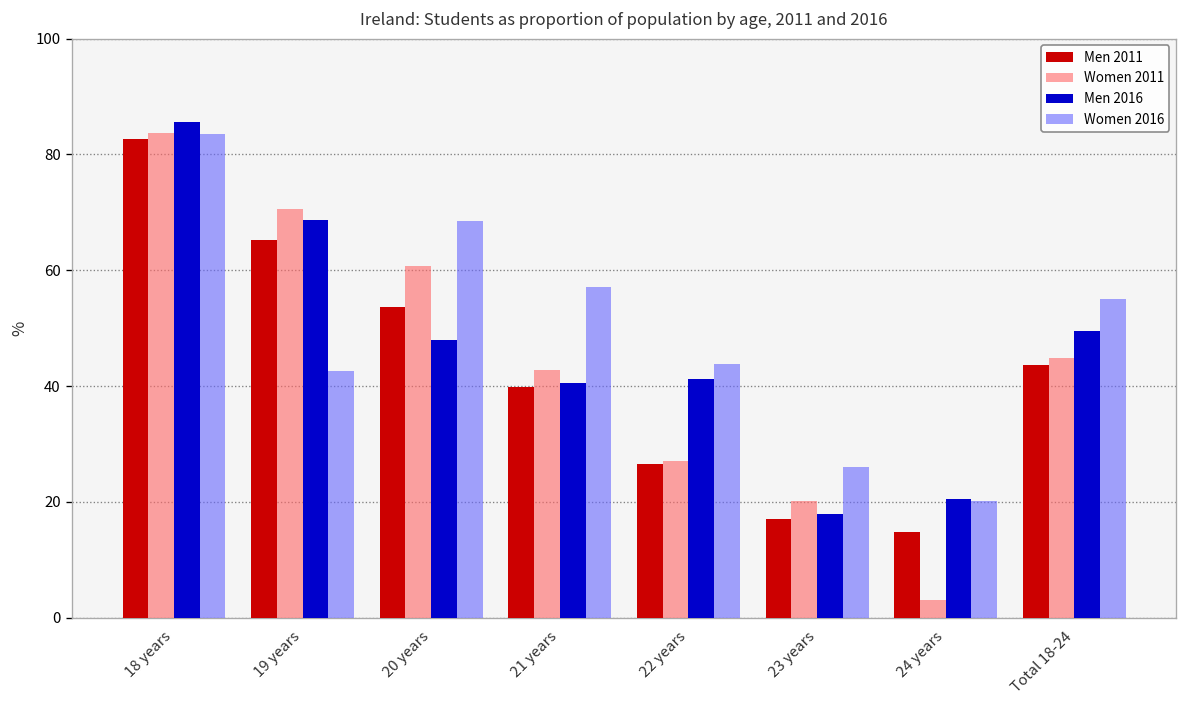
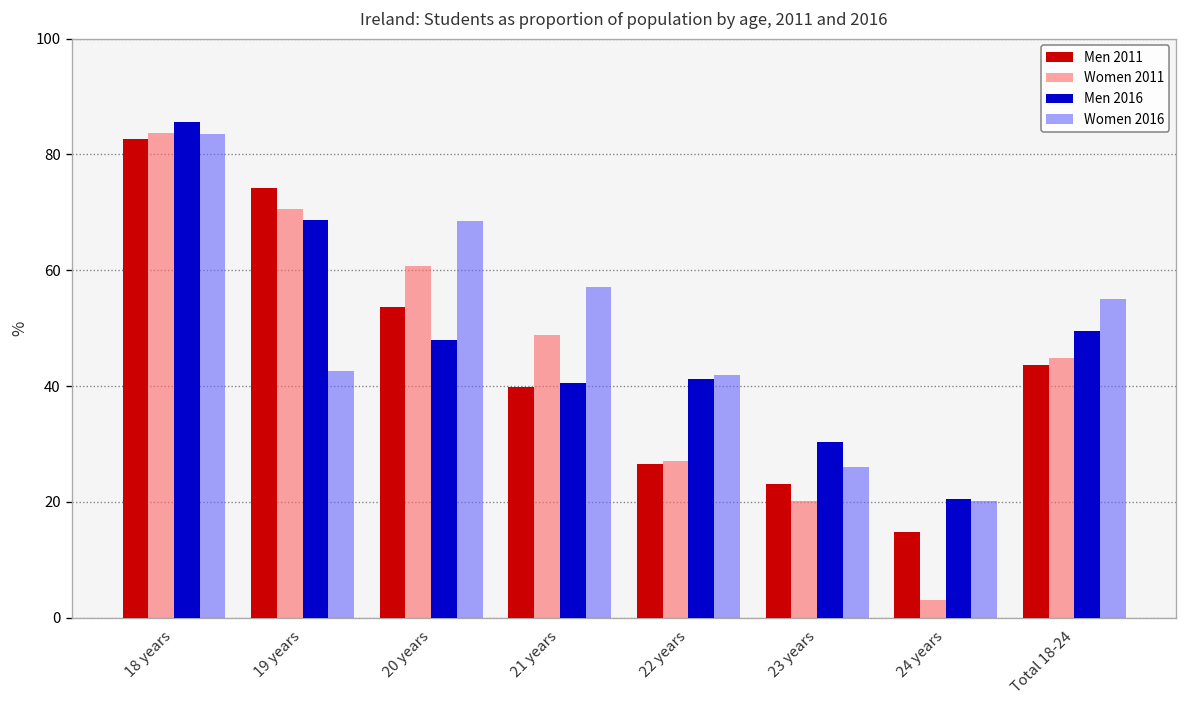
Men 2011, 19 years: 65 -> 74
Women 2011, 21 years: 43 -> 49
Women 2016, 22 years: 44 -> 42
Men 2011, 23 years: 17 -> 23
Men 2016, 23 years: 18 -> 30
